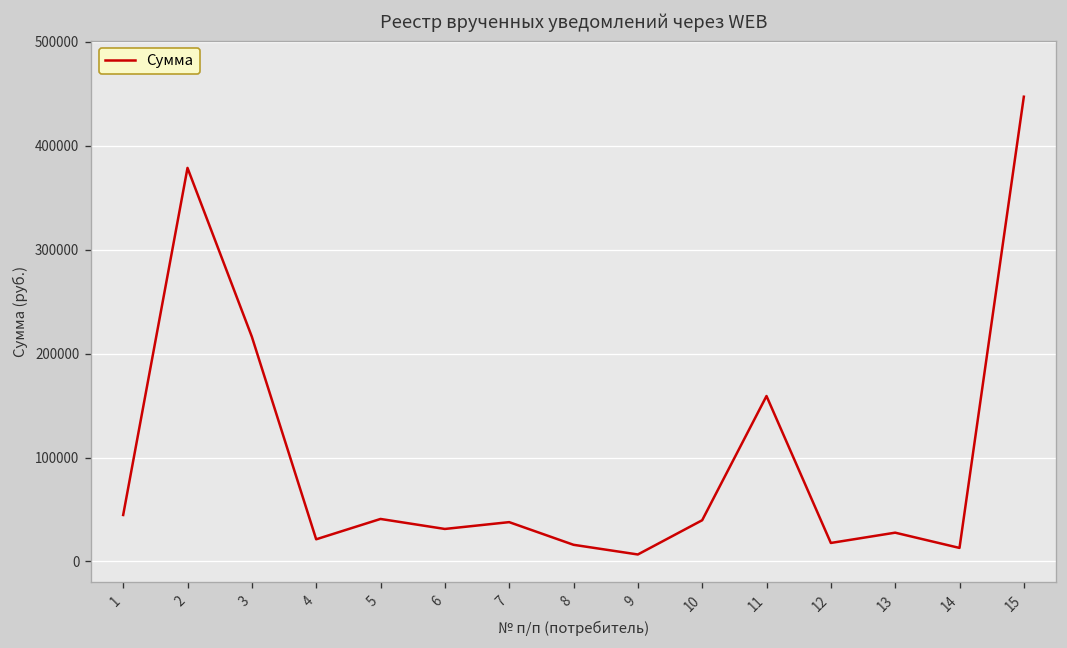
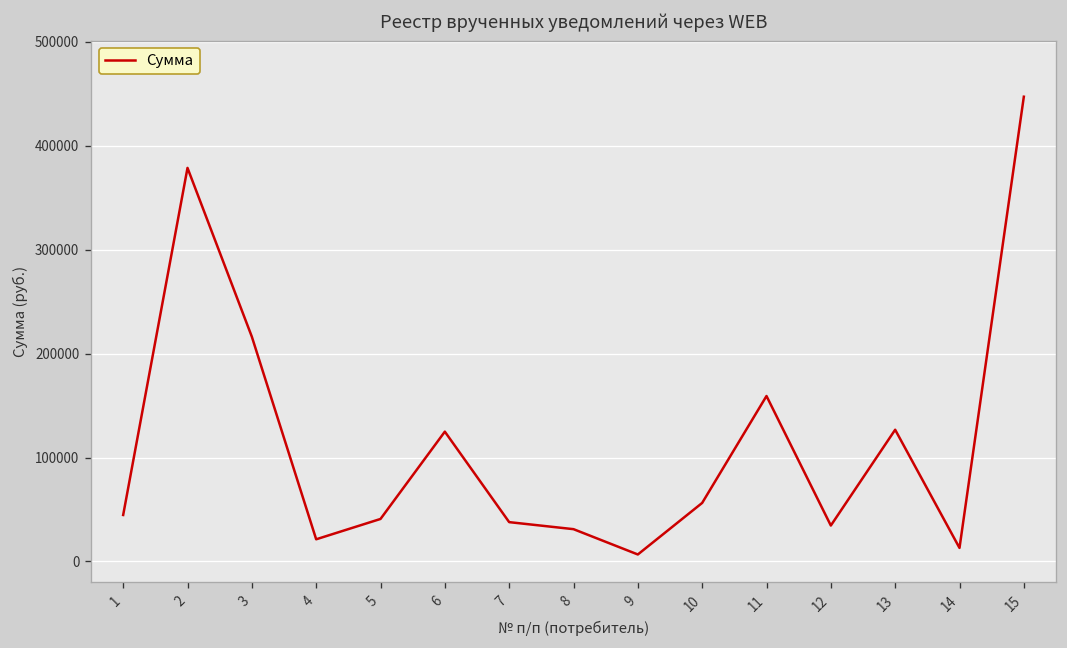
6: 30000 -> 120000
8: 20000 -> 30000
10: 40000 -> 60000
12: 20000 -> 30000
13: 30000 -> 130000
